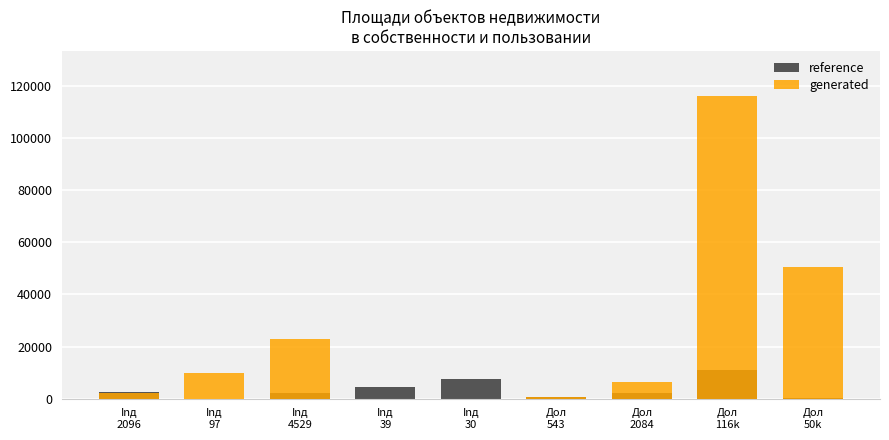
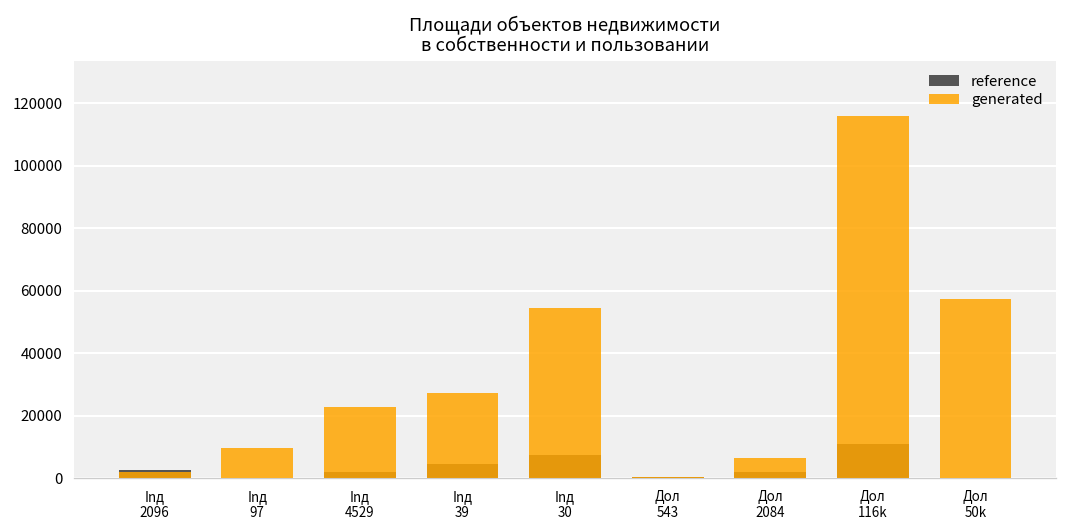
generated, Inд 39: 0 -> 27000
generated, Inд 30: 0 -> 54000
generated, Дол 50k: 50000 -> 57000
